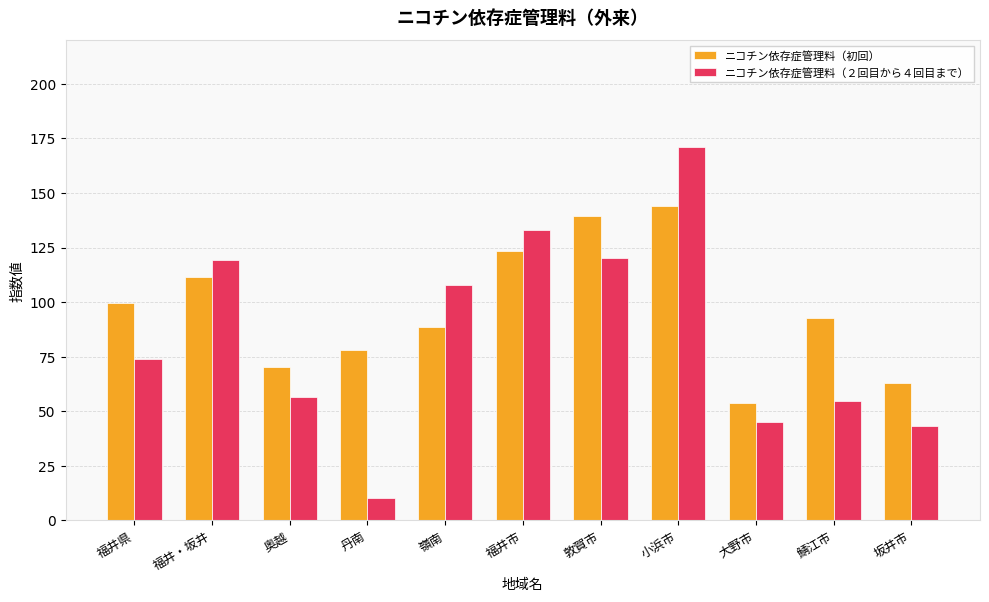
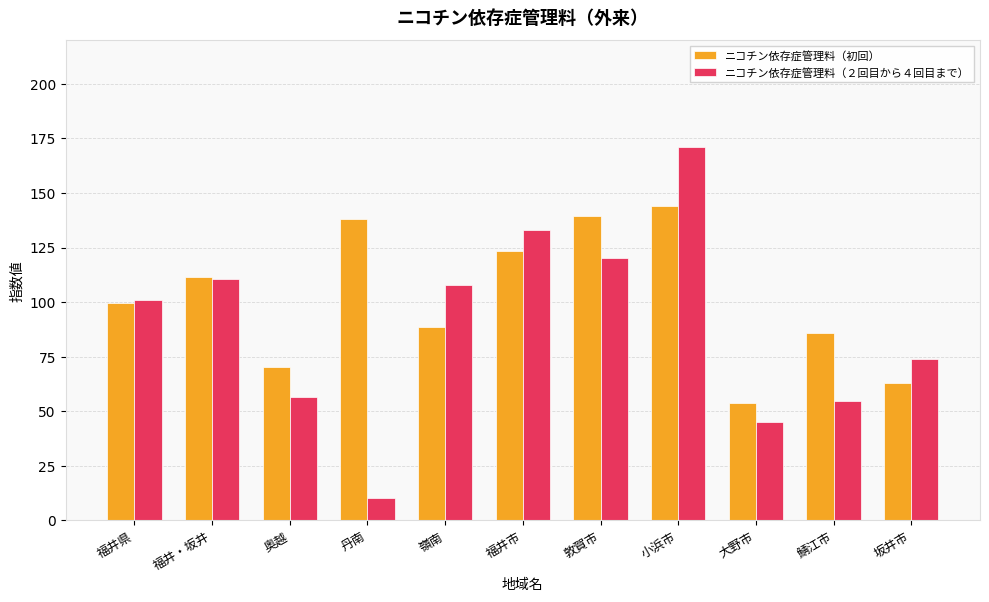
ニコチン依存症管理料（２回目から４回目まで）, 福井県: 74 -> 101
ニコチン依存症管理料（２回目から４回目まで）, 福井・坂井: 119 -> 110
ニコチン依存症管理料（初回）, 丹南: 78 -> 138
ニコチン依存症管理料（初回）, 鯖江市: 93 -> 86
ニコチン依存症管理料（２回目から４回目まで）, 坂井市: 43 -> 74
